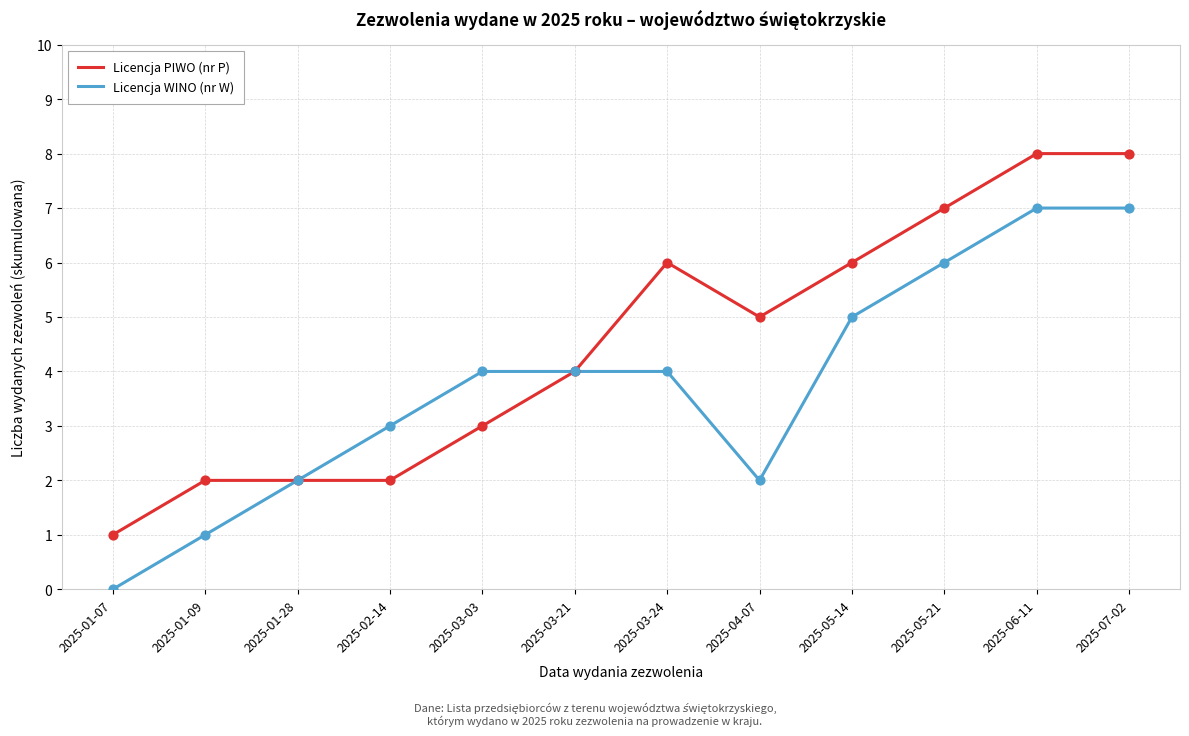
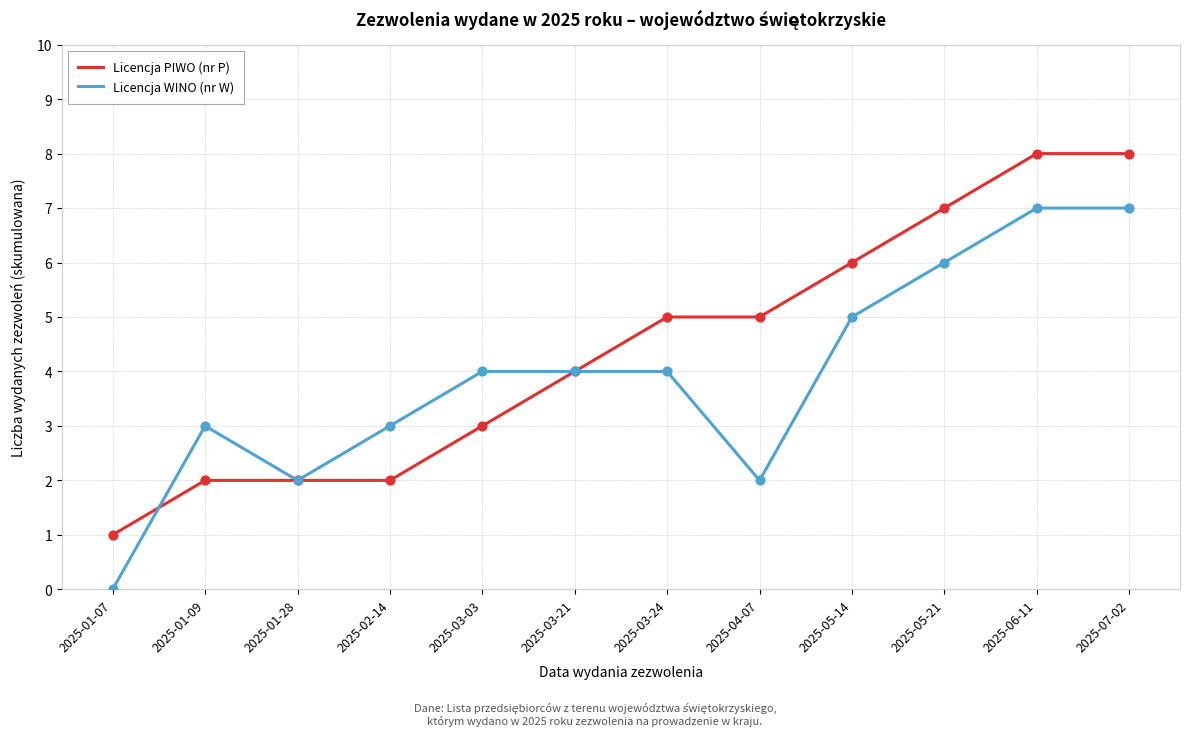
Licencja WINO (nr W), 2025-01-09: 1 -> 3
Licencja PIWO (nr P), 2025-03-24: 6 -> 5
